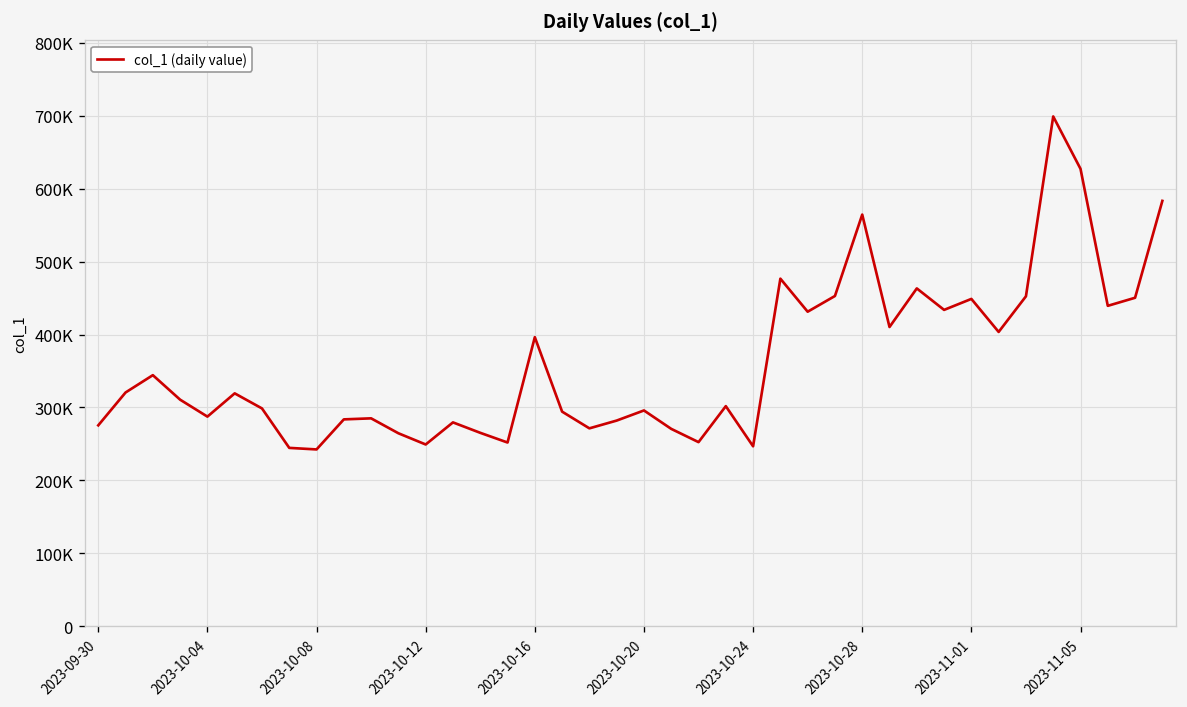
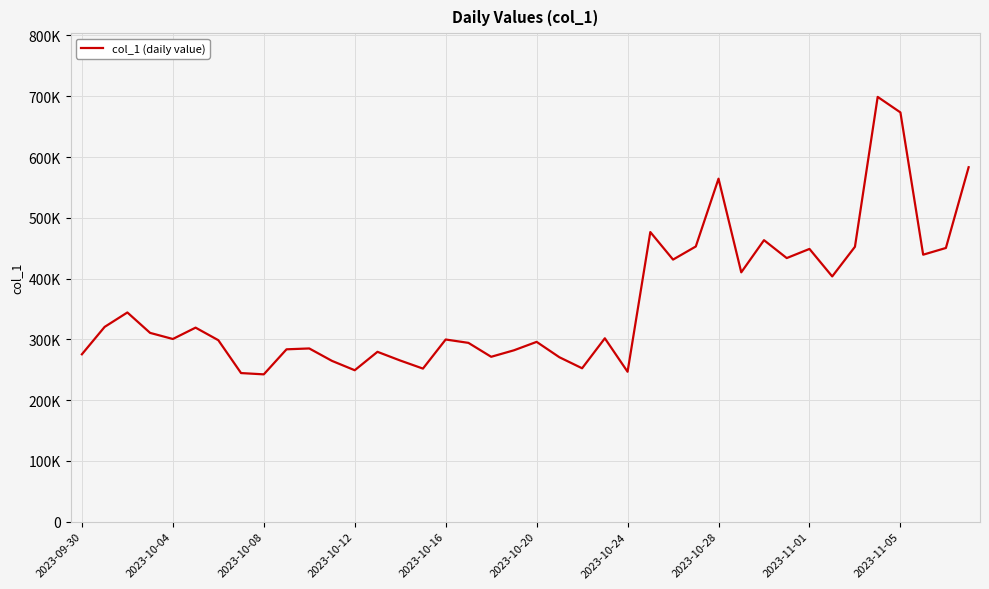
2023-10-04: 290000 -> 300000
2023-10-16: 400000 -> 300000
2023-11-05: 630000 -> 670000
